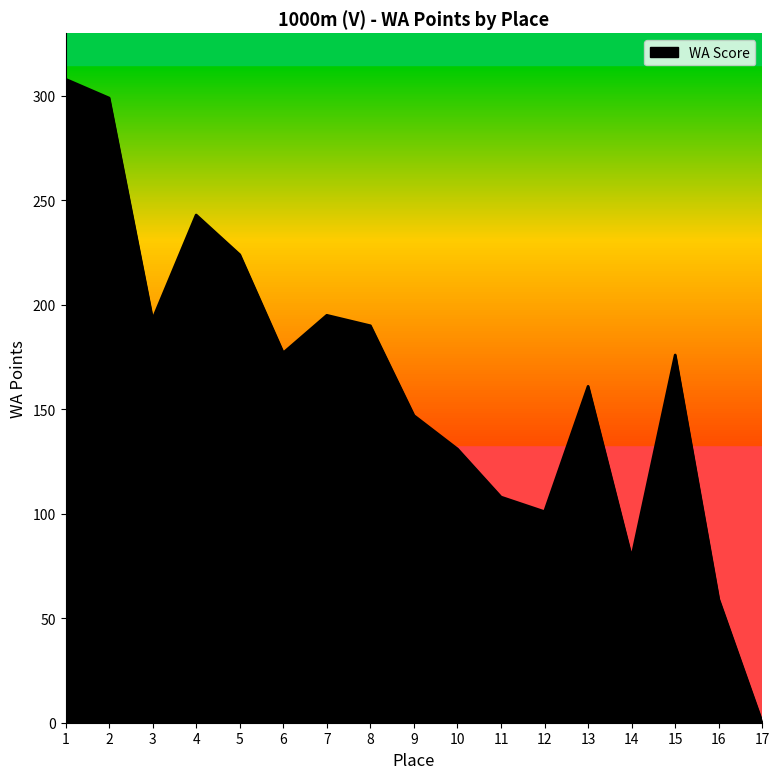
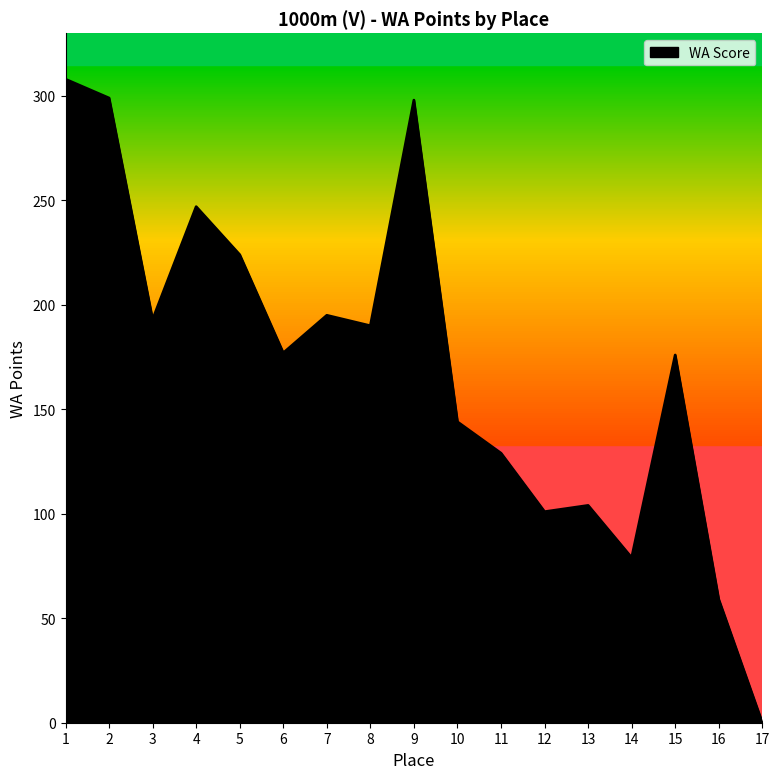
4: 243 -> 247
9: 147 -> 298
10: 131 -> 144
11: 108 -> 129
13: 161 -> 104
